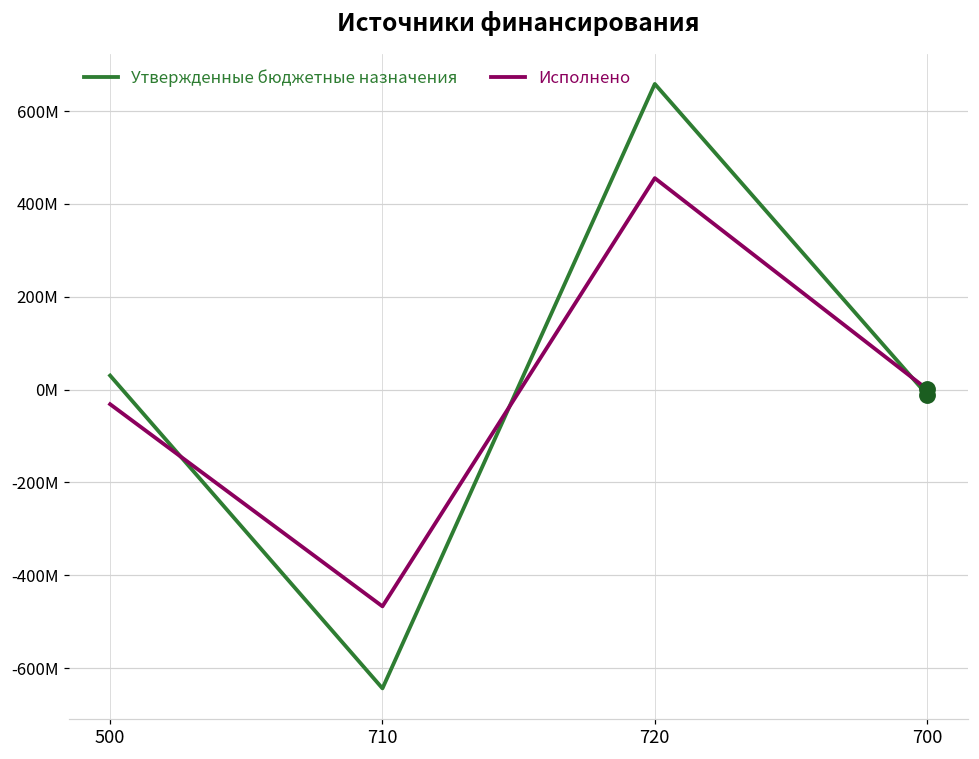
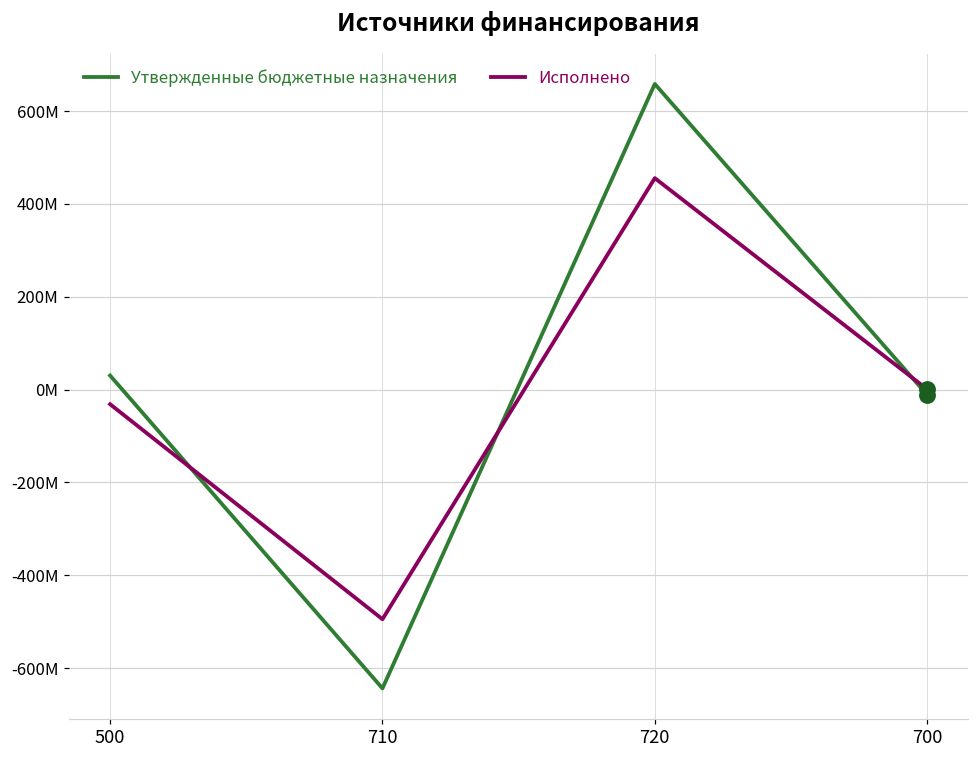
Исполнено, 710: -470000000 -> -490000000
